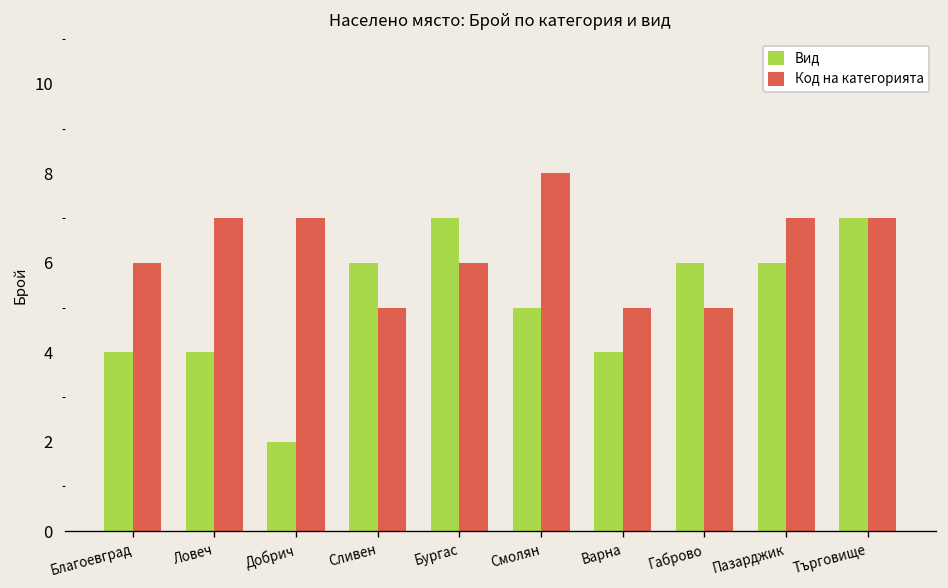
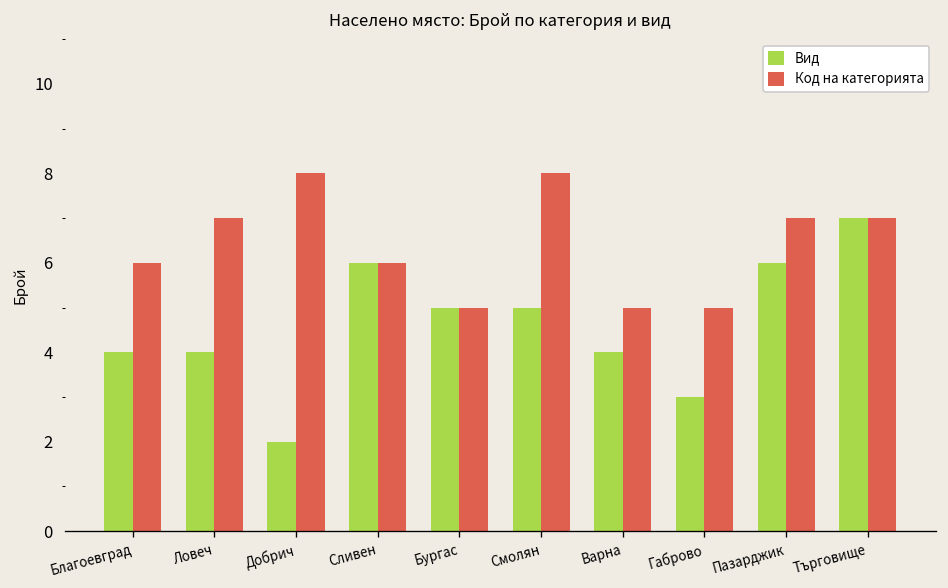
Код на категорията, Добрич: 7 -> 8
Код на категорията, Сливен: 5 -> 6
Вид, Бургас: 7 -> 5
Код на категорията, Бургас: 6 -> 5
Вид, Габрово: 6 -> 3
